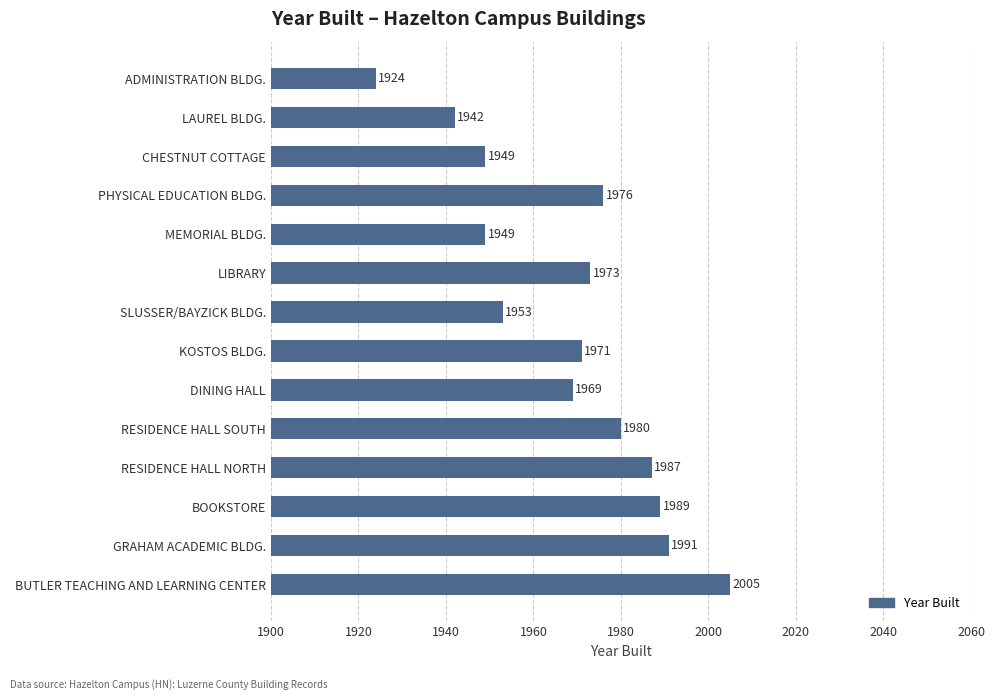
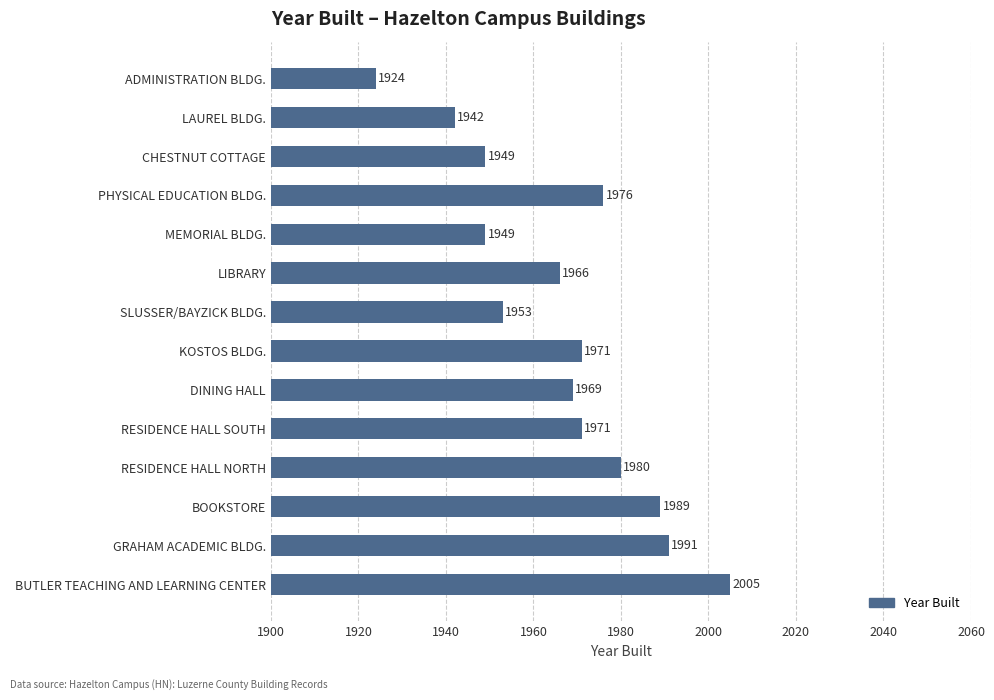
LIBRARY: 1973 -> 1966
RESIDENCE HALL SOUTH: 1980 -> 1971
RESIDENCE HALL NORTH: 1987 -> 1980
